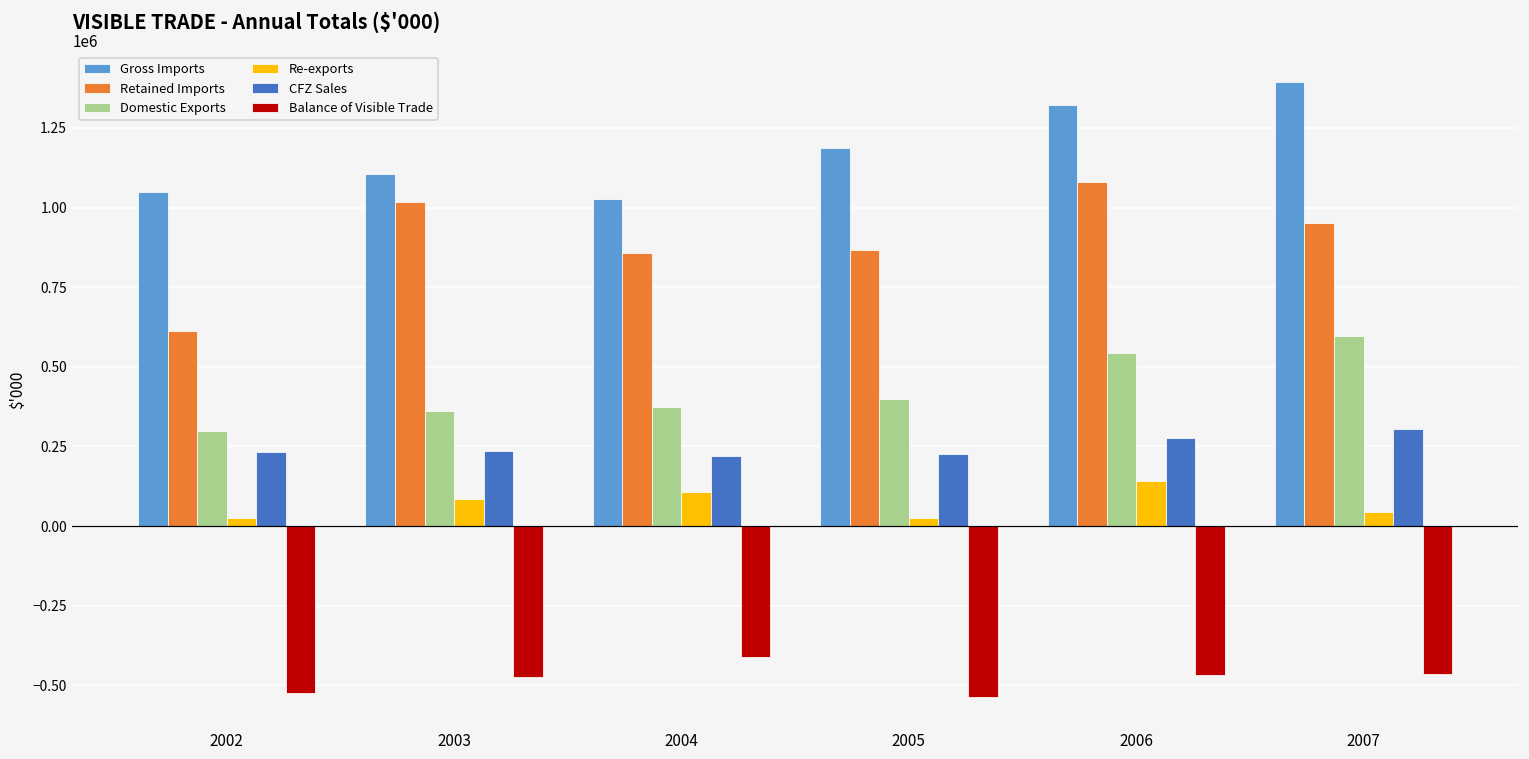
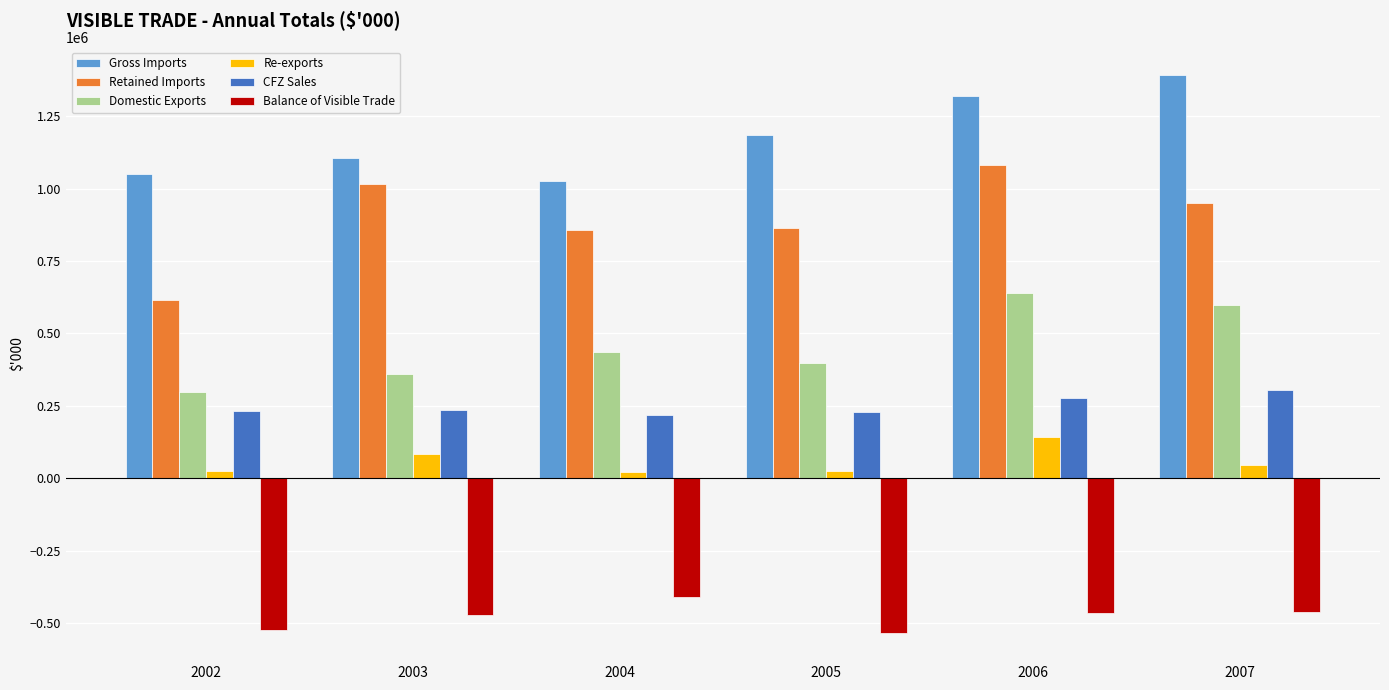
Domestic Exports, 2004: 370000 -> 430000
Re-exports, 2004: 110000 -> 20000
Domestic Exports, 2006: 540000 -> 640000
